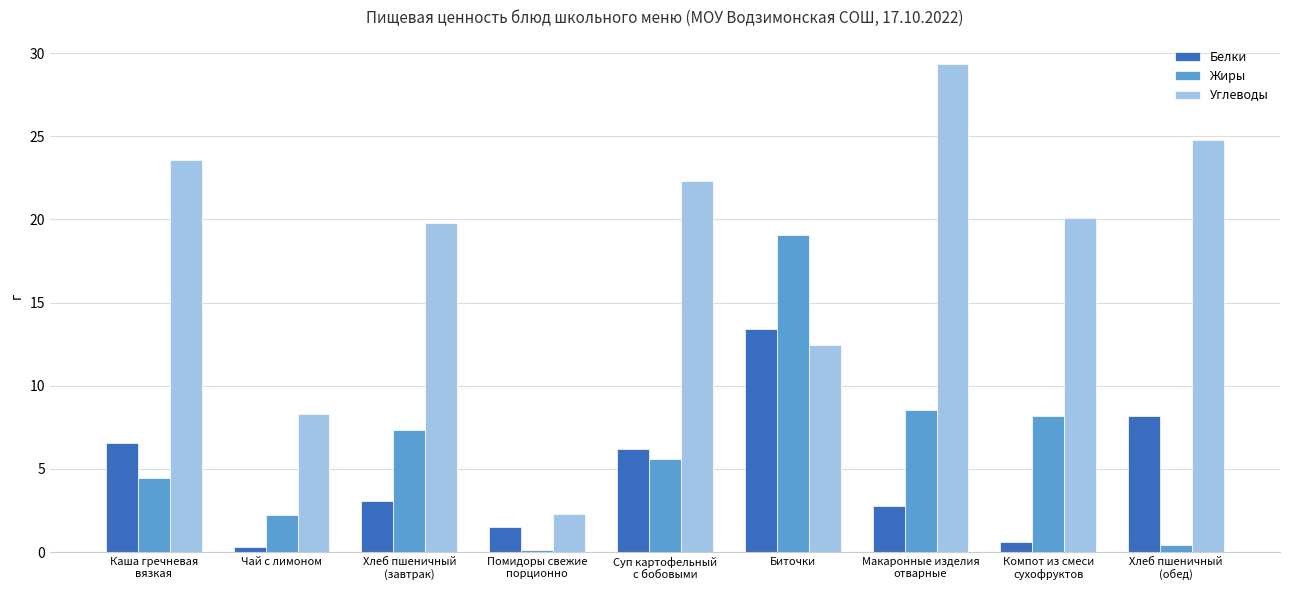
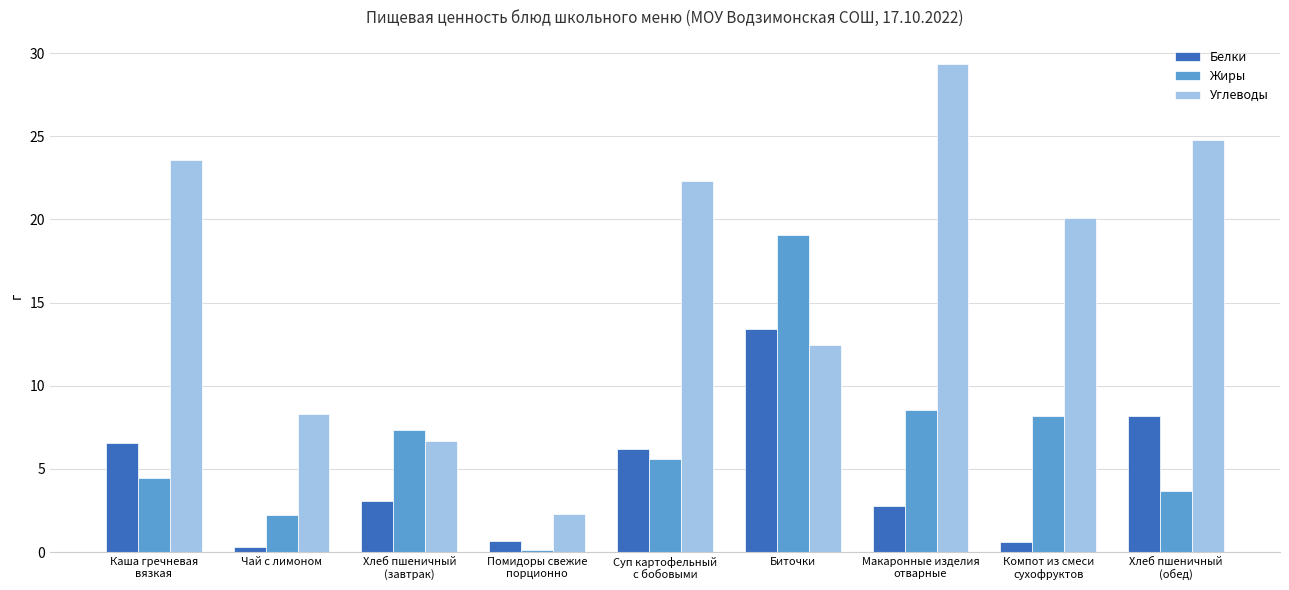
Углеводы, Хлеб пшеничный (завтрак): 19.8 -> 6.7
Белки, Помидоры свежие порционно: 1.5 -> 0.7
Жиры, Хлеб пшеничный (обед): 0.4 -> 3.7
